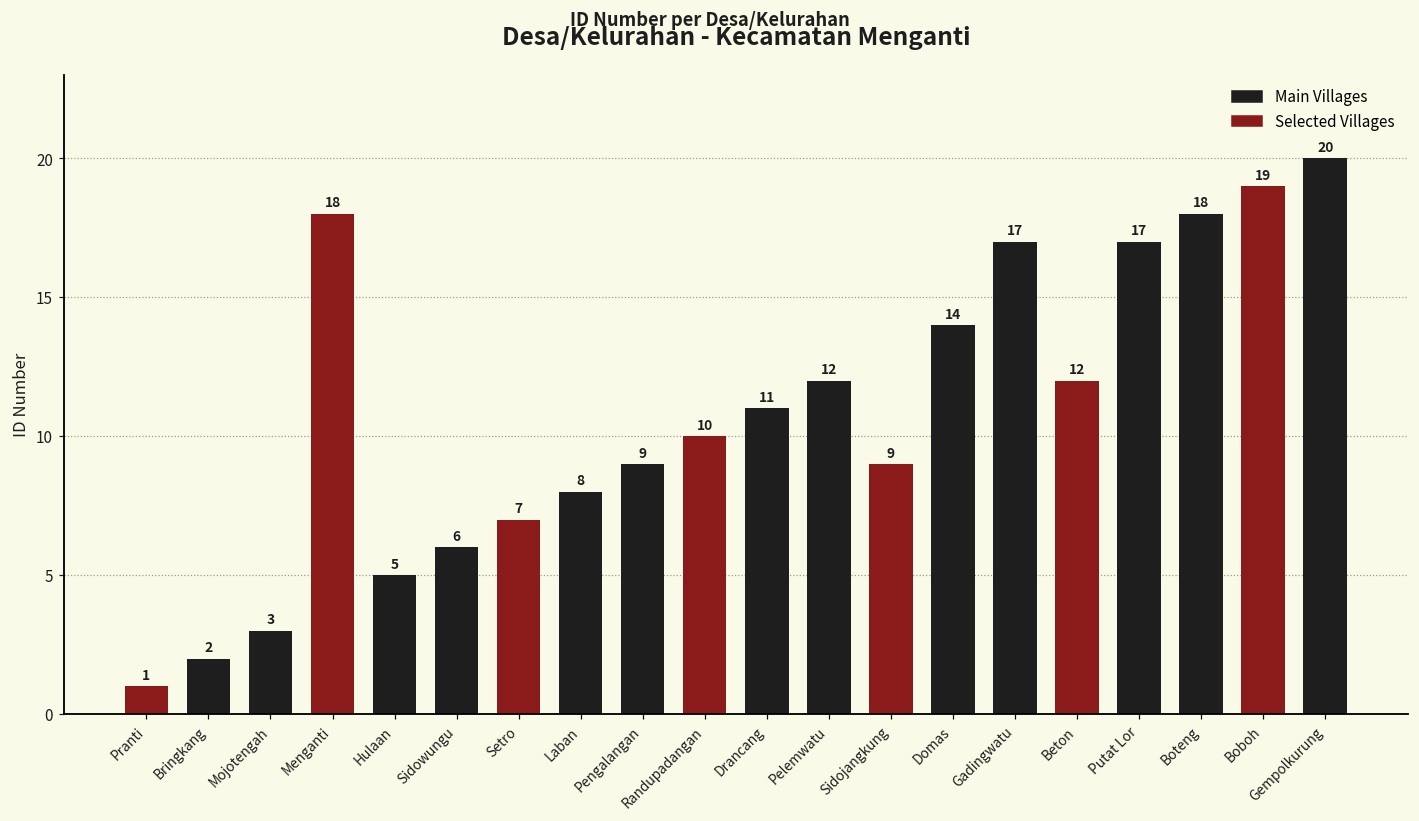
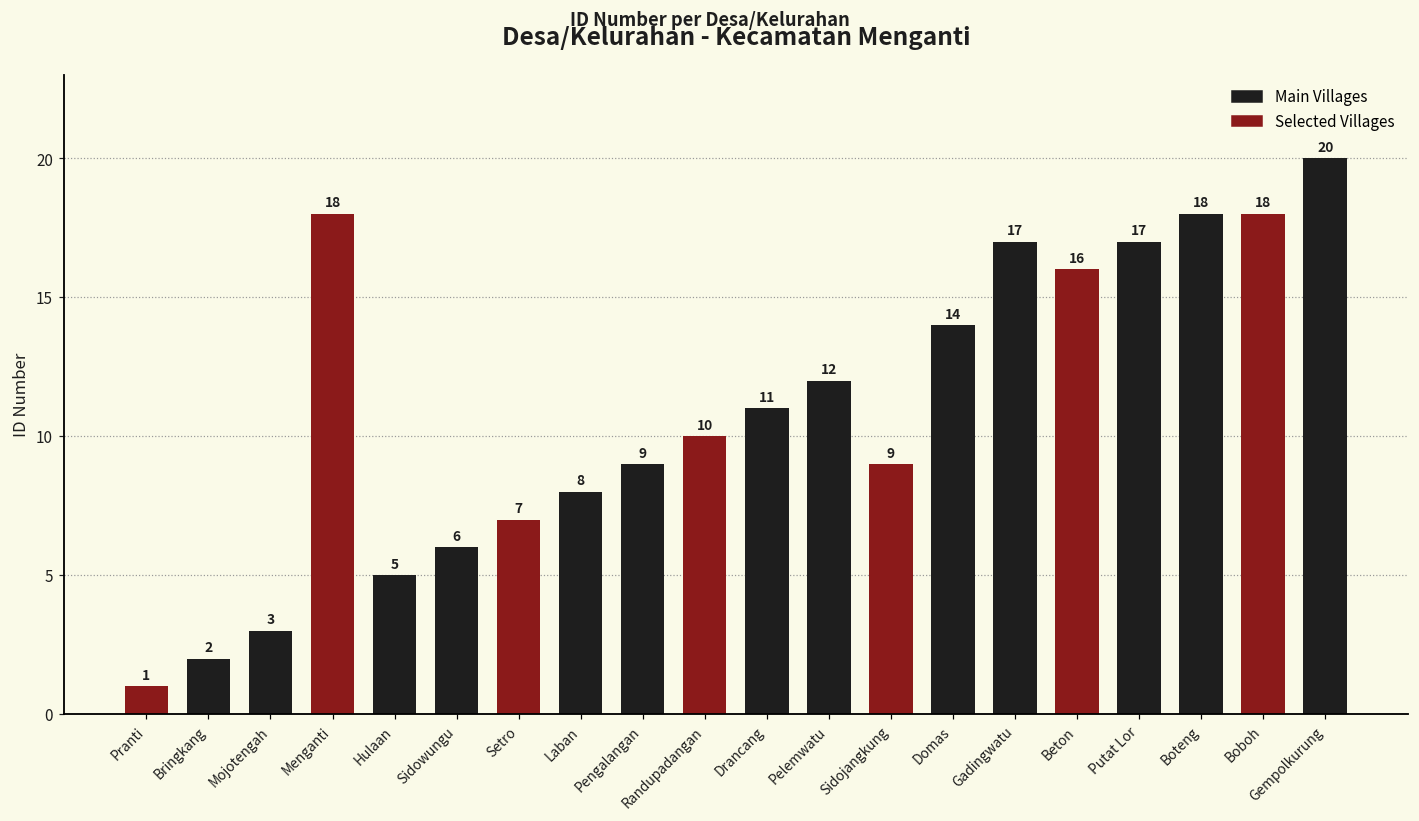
Beton: 12 -> 16
Boboh: 19 -> 18
